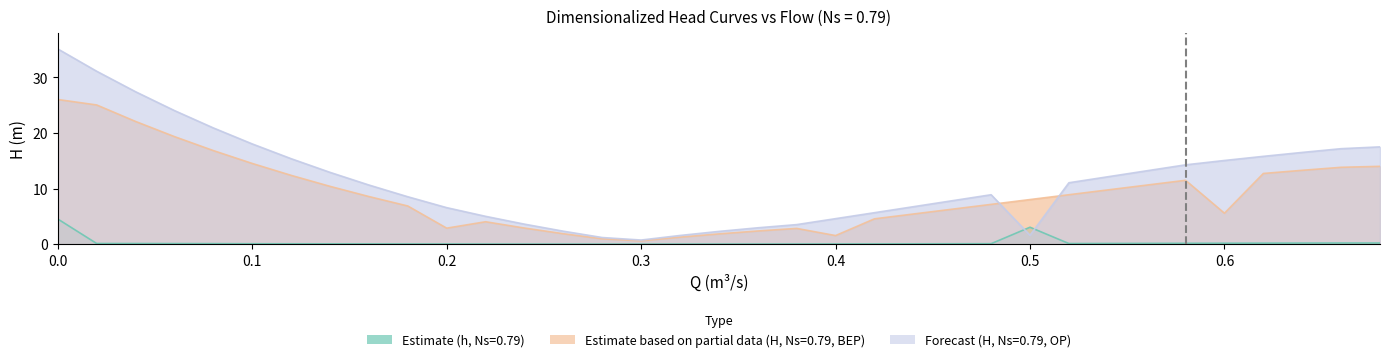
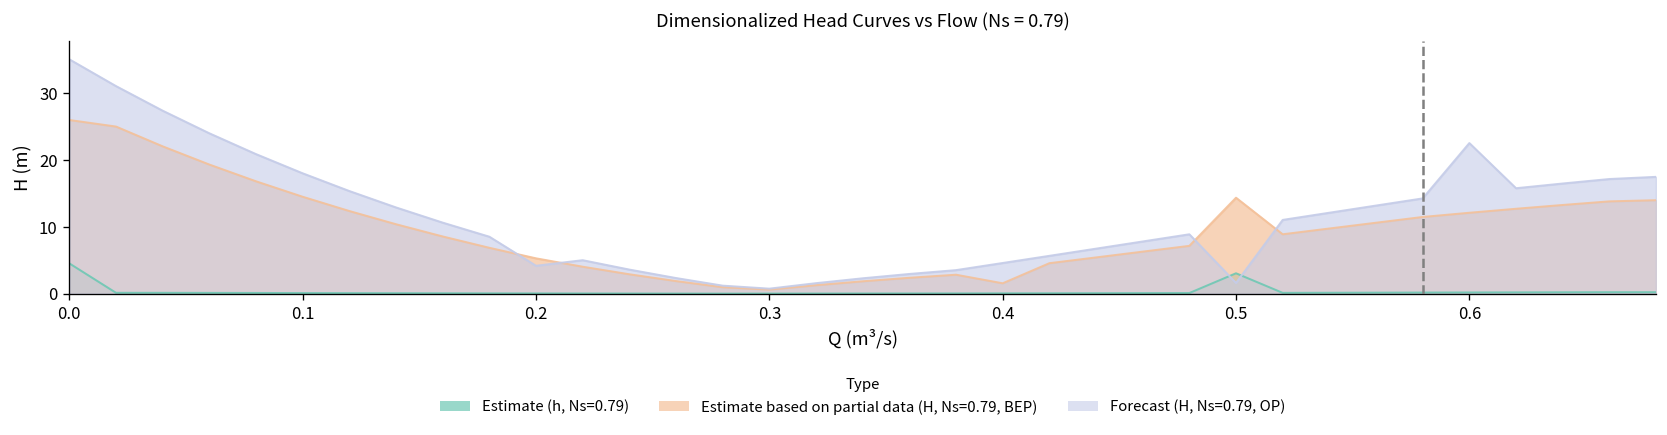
Estimate based on partial data (H, Ns=0.79, BEP), 0.2: 3 -> 5
Forecast (H, Ns=0.79, OP), 0.2: 7 -> 4
Estimate based on partial data (H, Ns=0.79, BEP), 0.5: 8 -> 14
Estimate based on partial data (H, Ns=0.79, BEP), 0.6: 6 -> 12
Forecast (H, Ns=0.79, OP), 0.6: 15 -> 23
